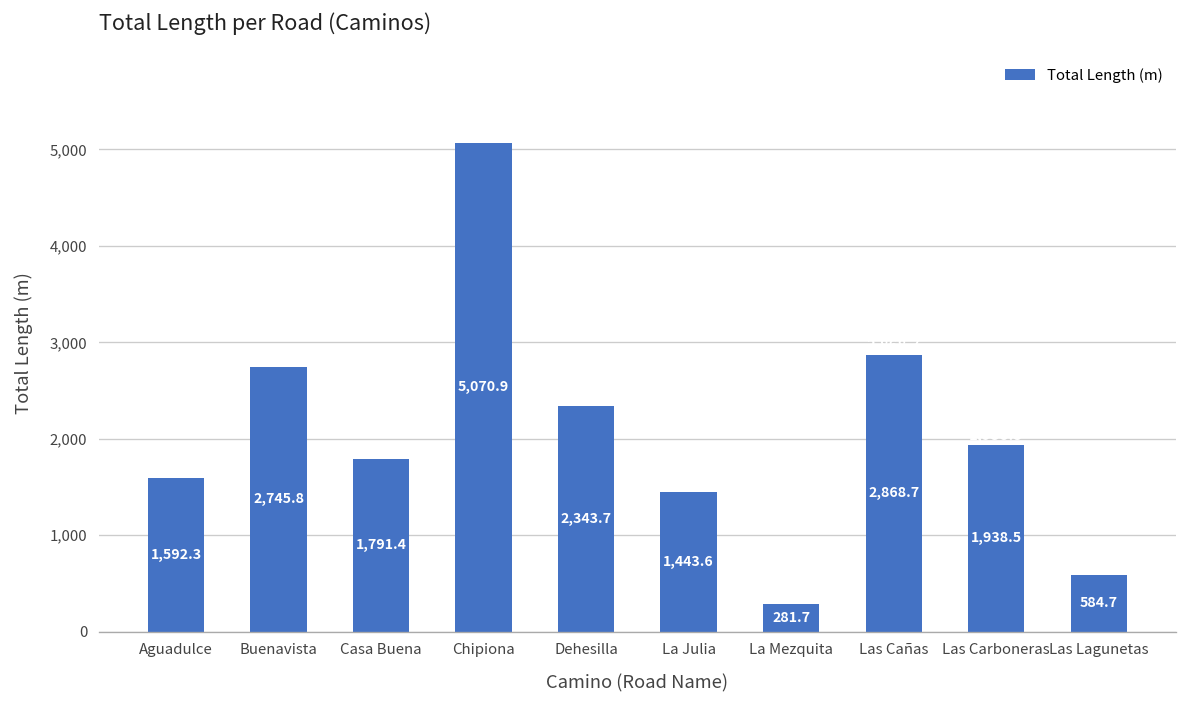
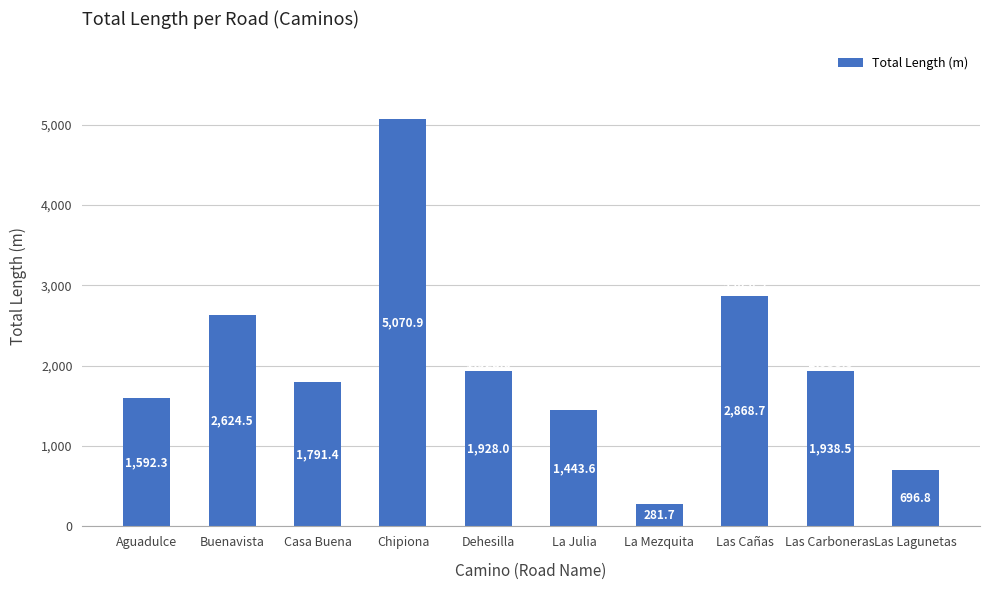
Buenavista: 2,745.8 -> 2,624.5
Dehesilla: 2,343.7 -> 1,928.0
Las Lagunetas: 584.7 -> 696.8
